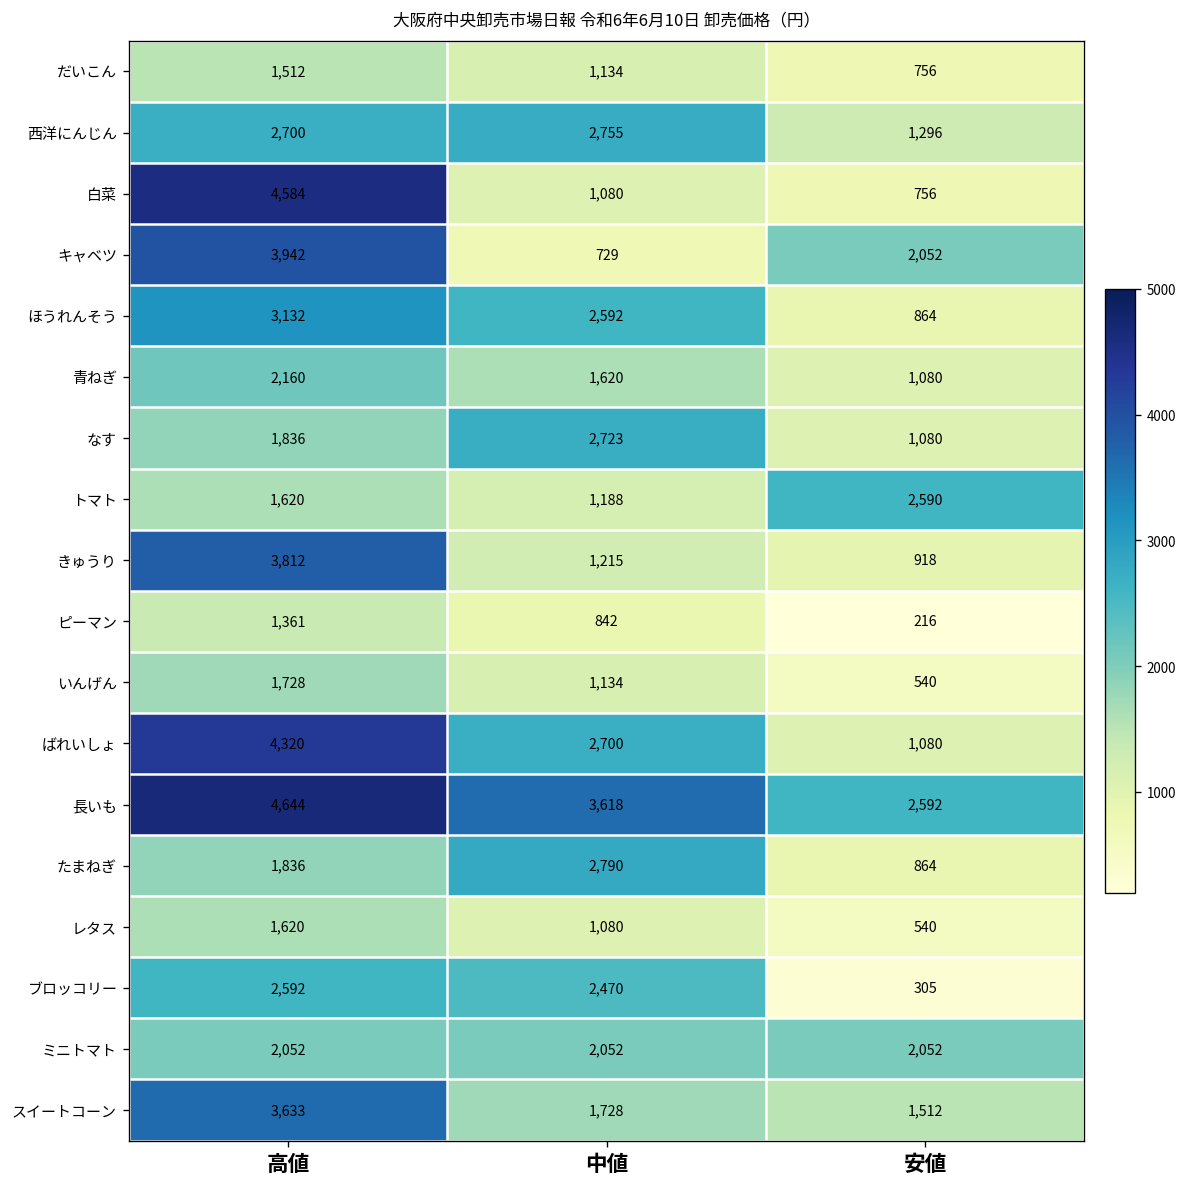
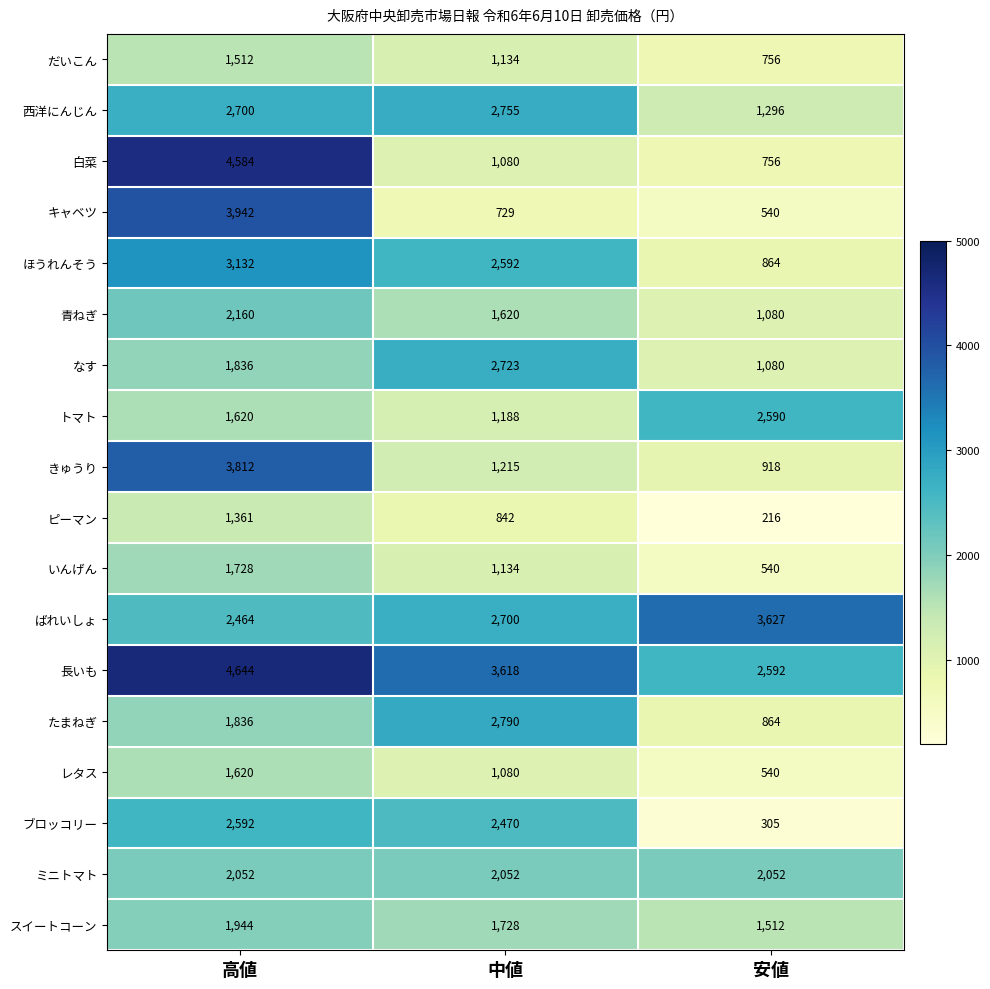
キャベツ, 安値: 2,052 -> 540
ばれいしょ, 高値: 4,320 -> 2,464
ばれいしょ, 安値: 1,080 -> 3,627
スイートコーン, 高値: 3,633 -> 1,944
